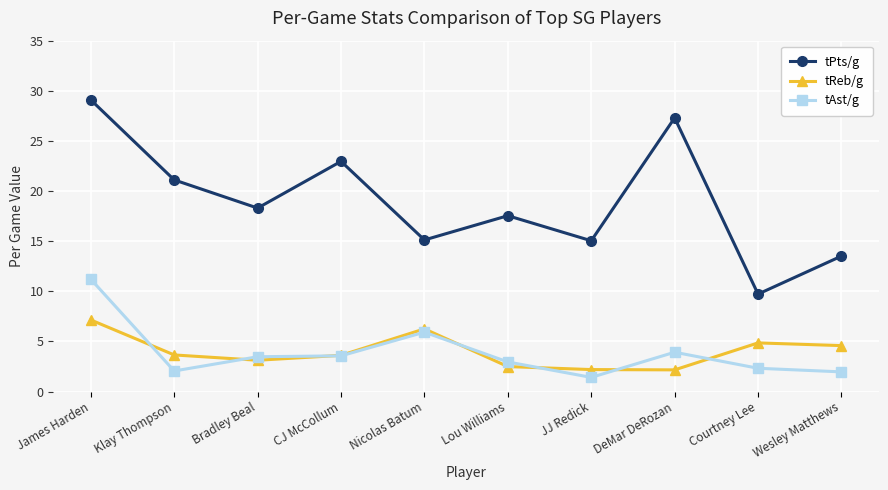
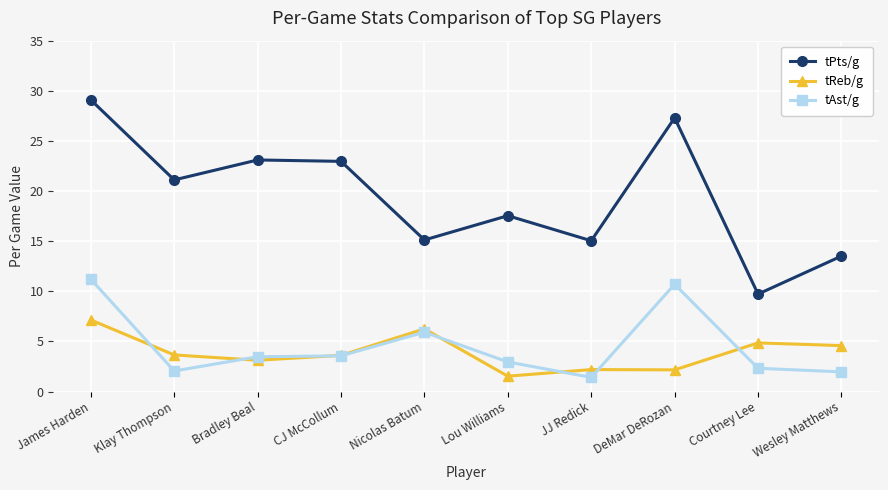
tPts/g, Bradley Beal: 18.3 -> 23.1
tReb/g, Lou Williams: 2.5 -> 1.5
tAst/g, DeMar DeRozan: 3.9 -> 10.7
